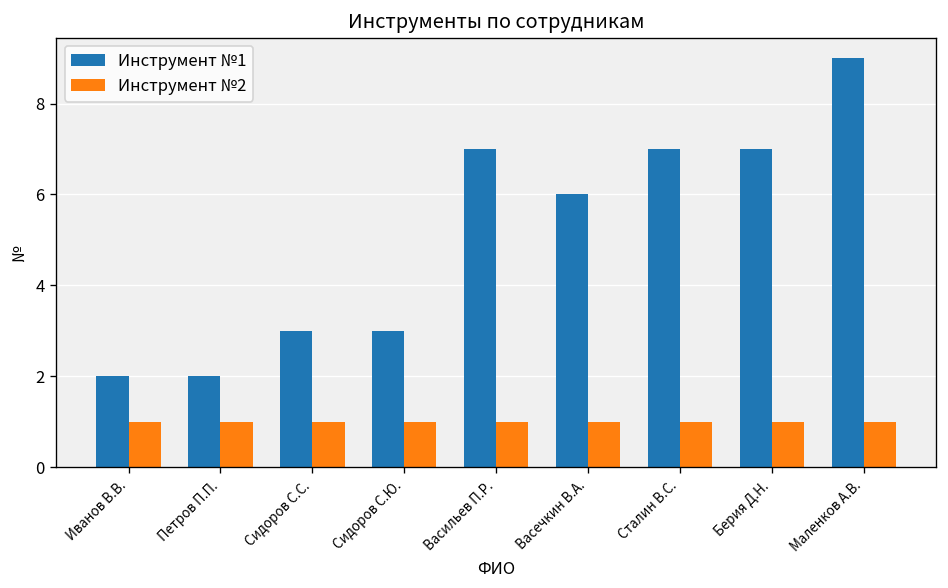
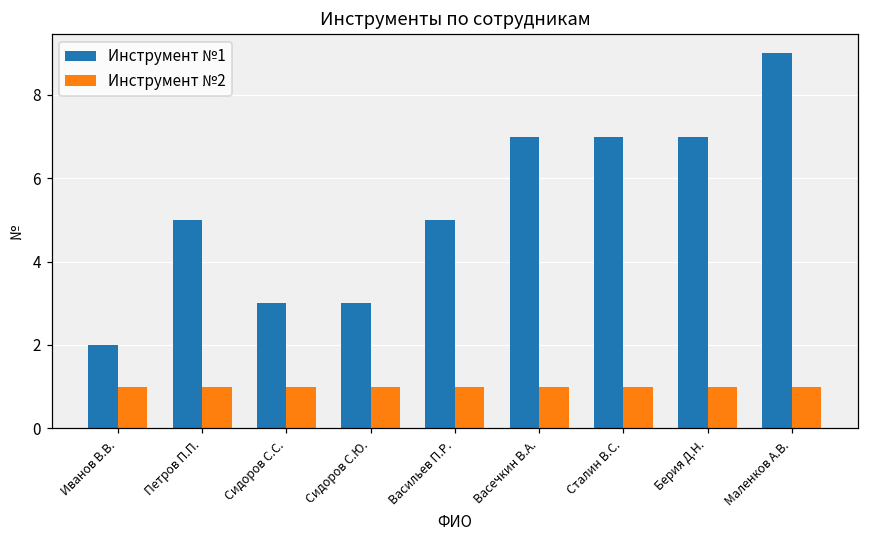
Инструмент №1, Петров П.П.: 2 -> 5
Инструмент №1, Васильев П.Р.: 7 -> 5
Инструмент №1, Васечкин В.А.: 6 -> 7
